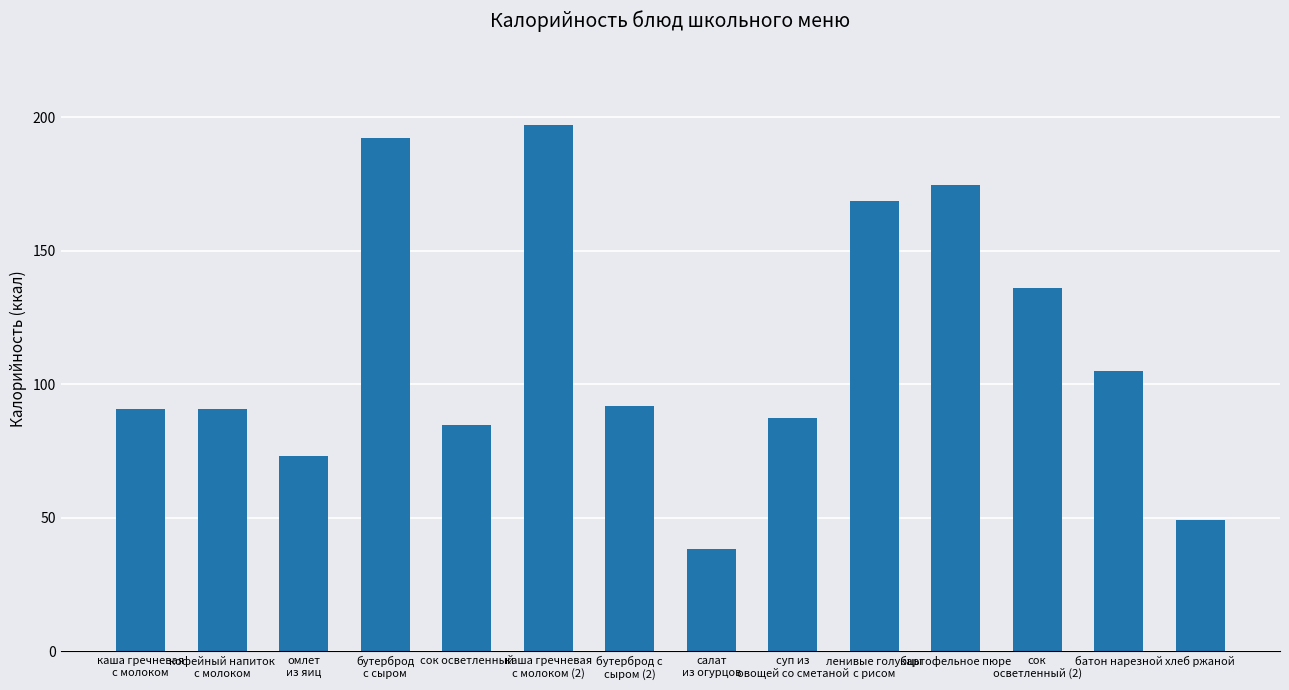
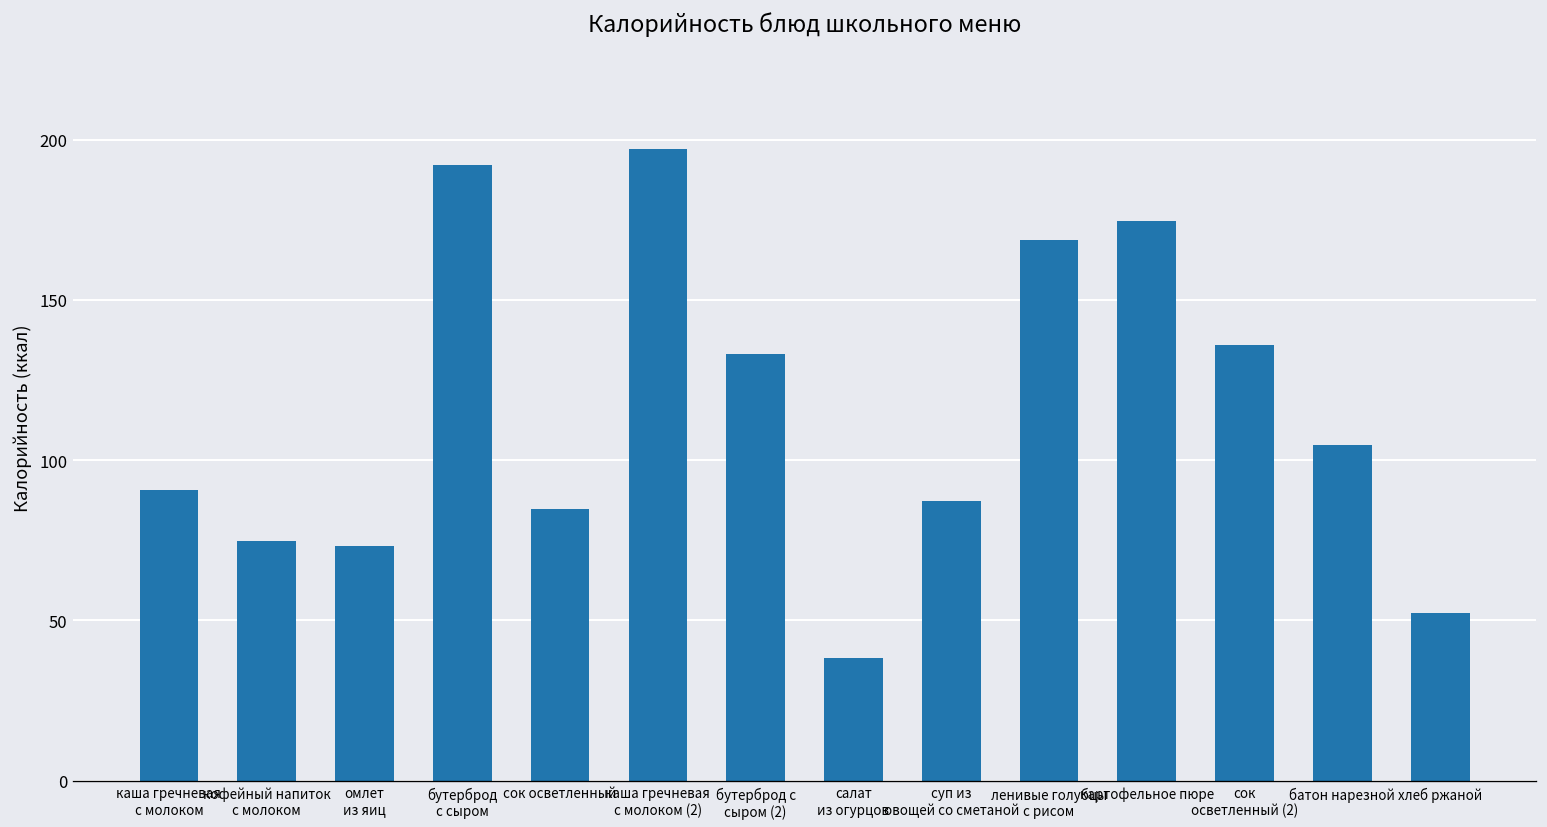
кофейный напиток с молоком: 91 -> 75
бутерброд с сыром (2): 92 -> 133
хлеб ржаной: 49 -> 52
